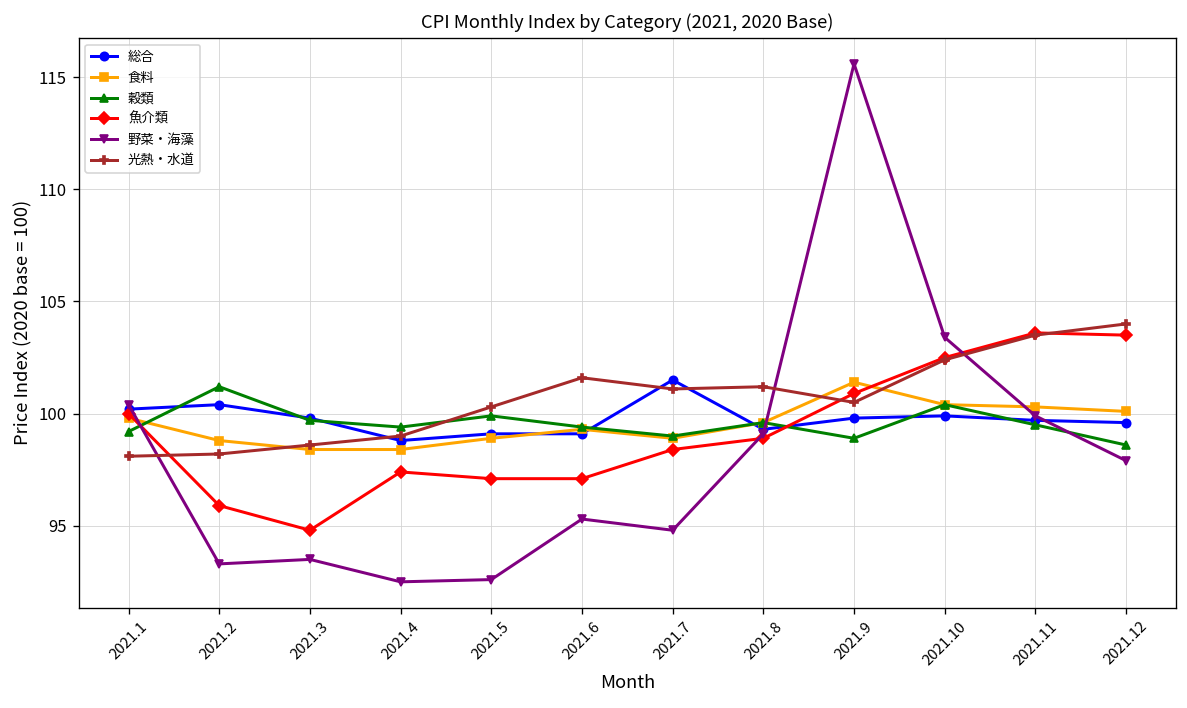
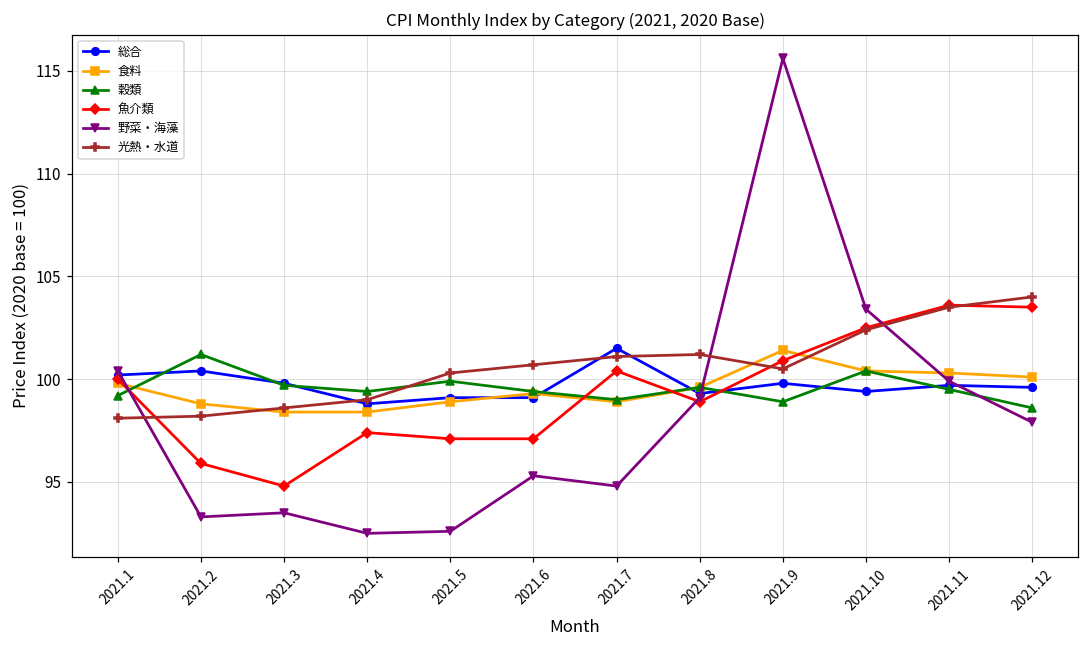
光熱・水道, 2021.6: 101.6 -> 100.7
魚介類, 2021.7: 98.4 -> 100.4
総合, 2021.10: 99.9 -> 99.4
